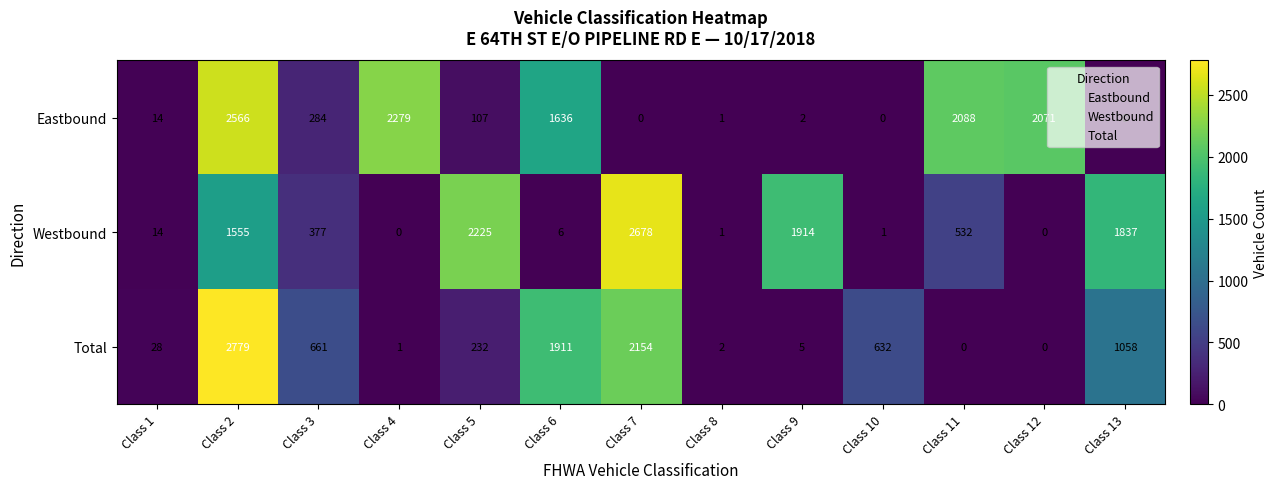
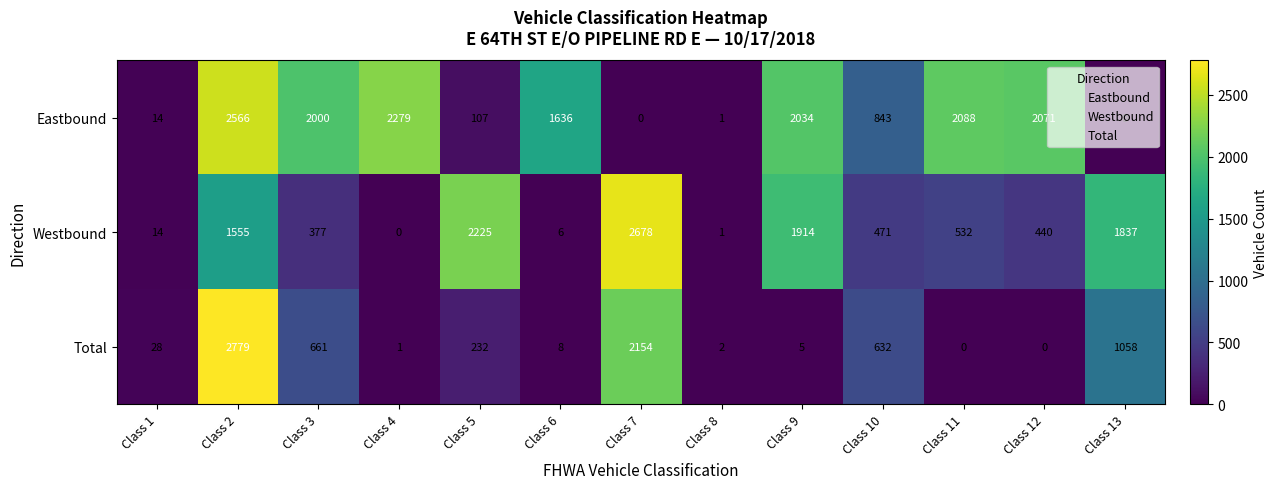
Eastbound, Class 3: 284 -> 2000
Eastbound, Class 9: 2 -> 2034
Eastbound, Class 10: 0 -> 843
Westbound, Class 10: 1 -> 471
Westbound, Class 12: 0 -> 440
Total, Class 6: 1911 -> 8
